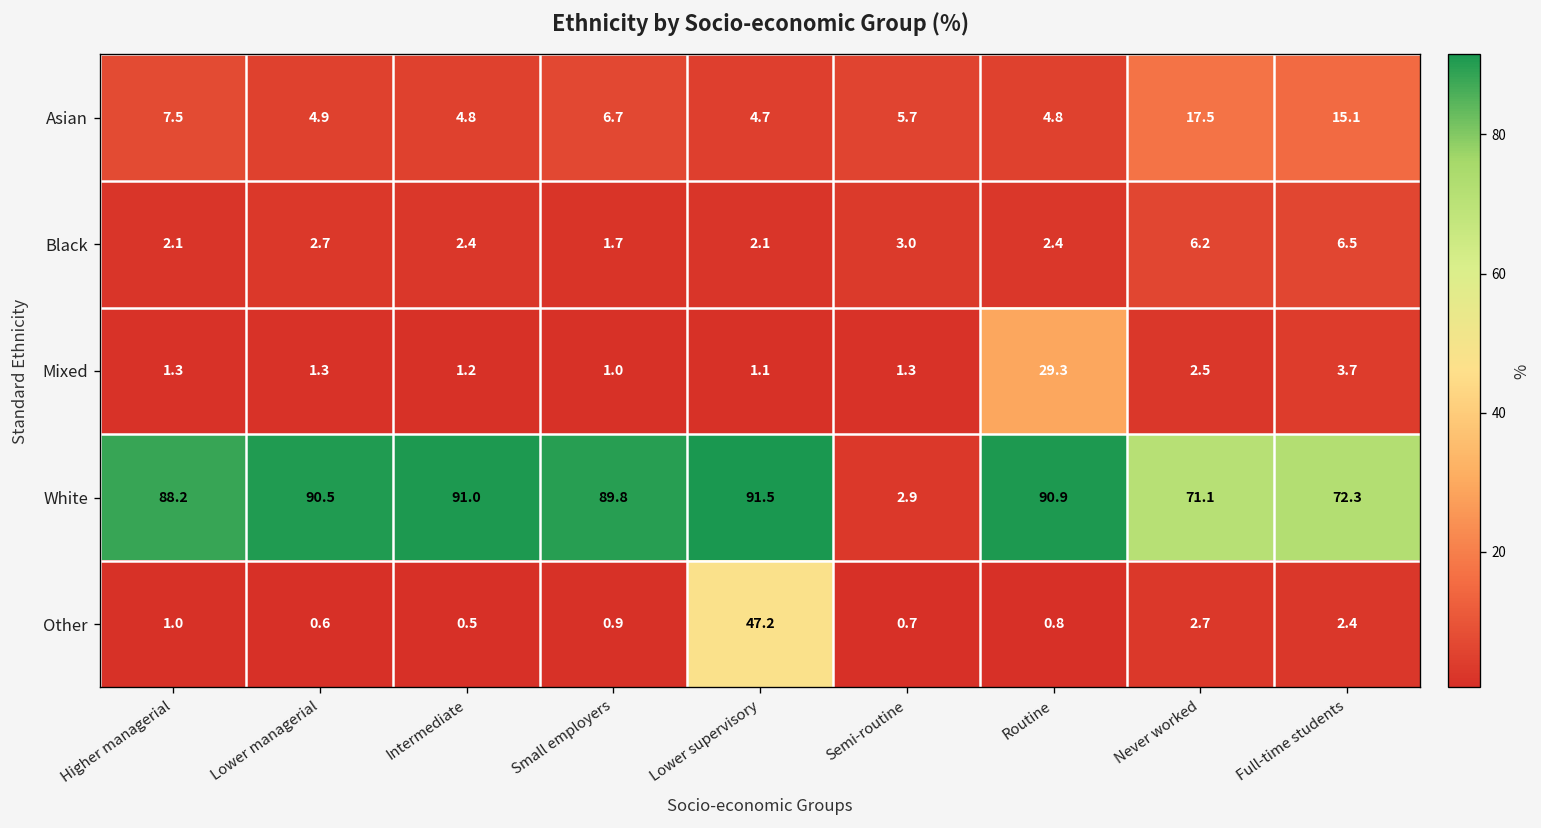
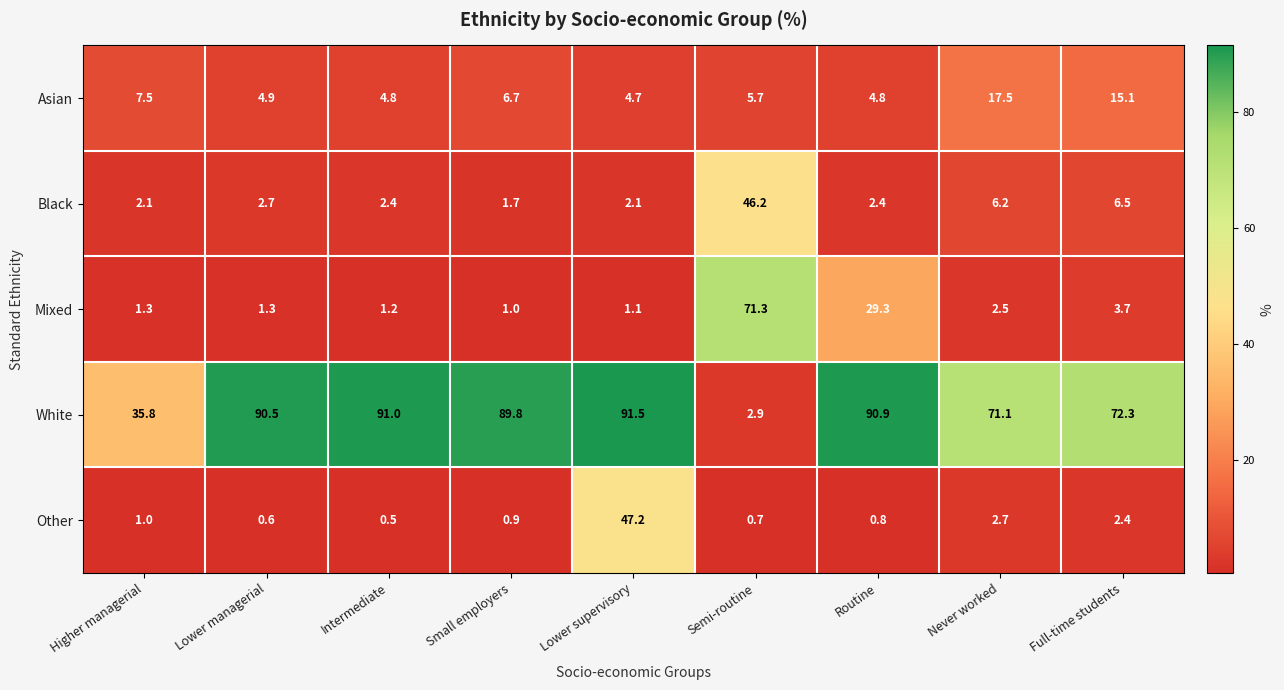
Black, Semi-routine: 3.0 -> 46.2
Mixed, Semi-routine: 1.3 -> 71.3
White, Higher managerial: 88.2 -> 35.8
